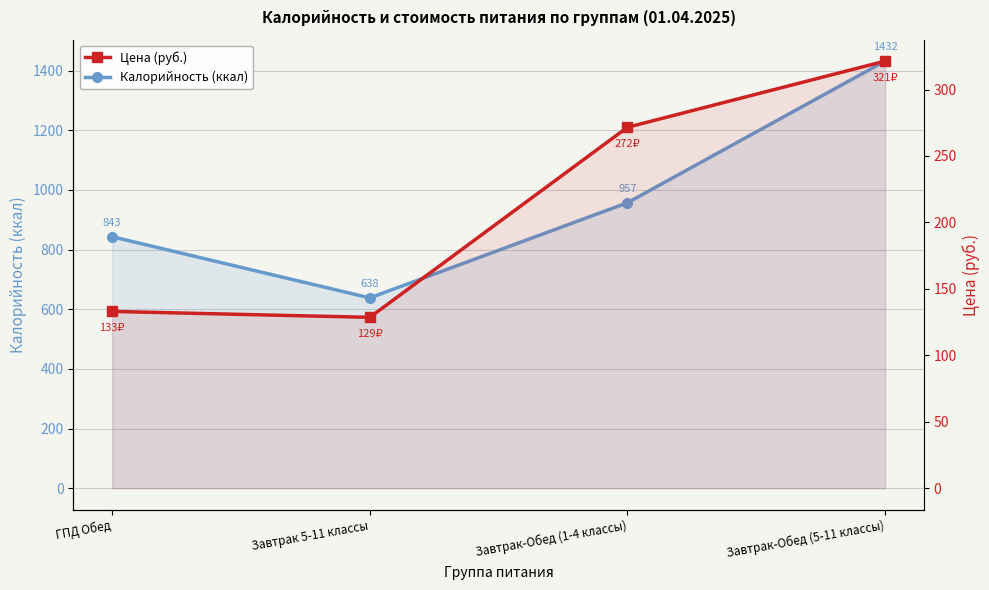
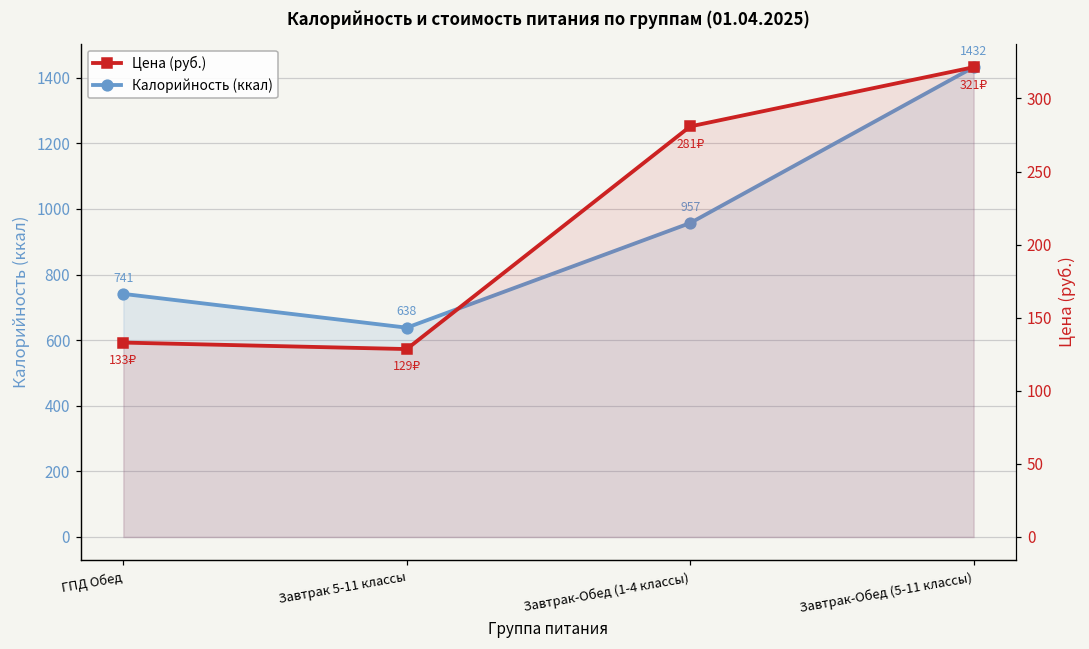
Калорийность (ккал), ГПД Обед: 843 -> 741
Цена (руб.), Завтрак-Обед (1-4 классы): 272₽ -> 281₽
